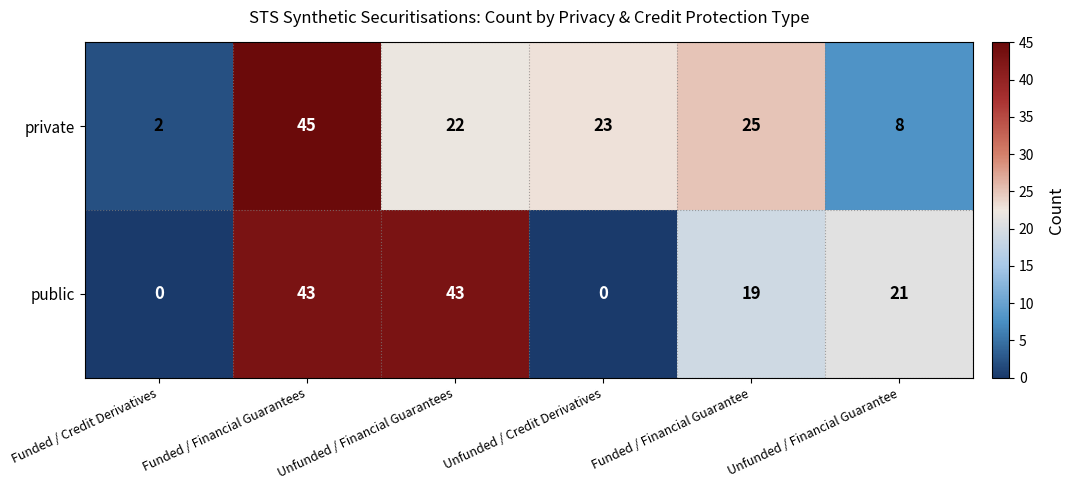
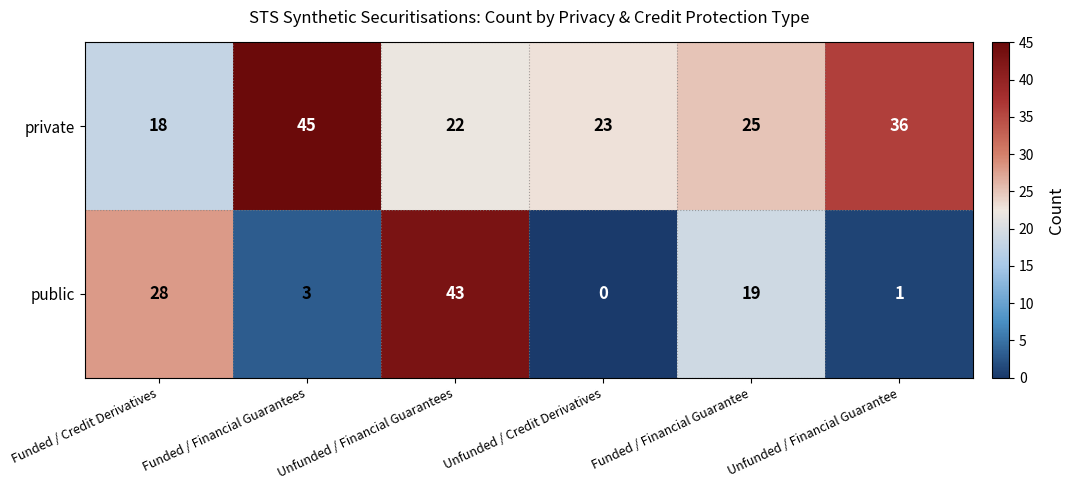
private, Funded / Credit Derivatives: 2 -> 18
private, Unfunded / Financial Guarantee: 8 -> 36
public, Funded / Credit Derivatives: 0 -> 28
public, Funded / Financial Guarantees: 43 -> 3
public, Unfunded / Financial Guarantee: 21 -> 1
